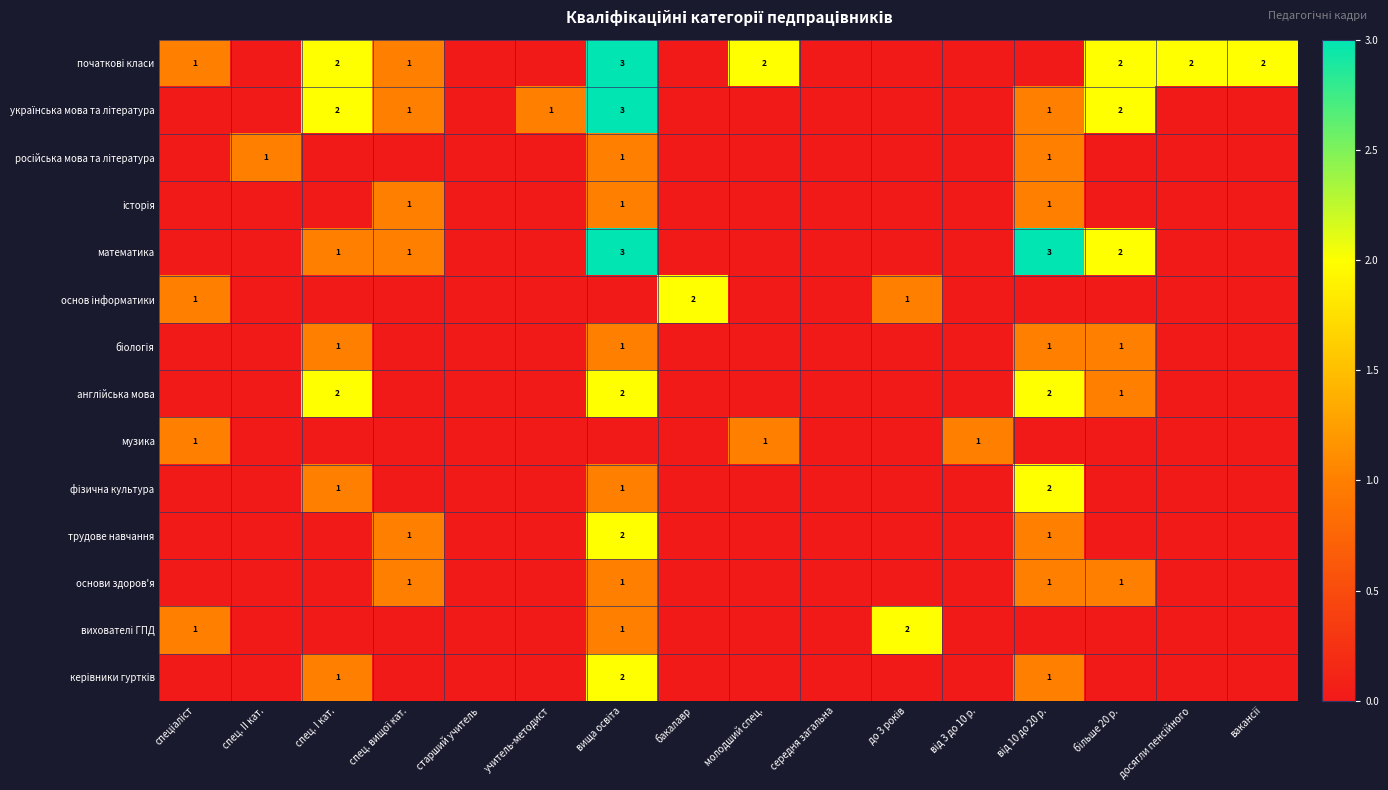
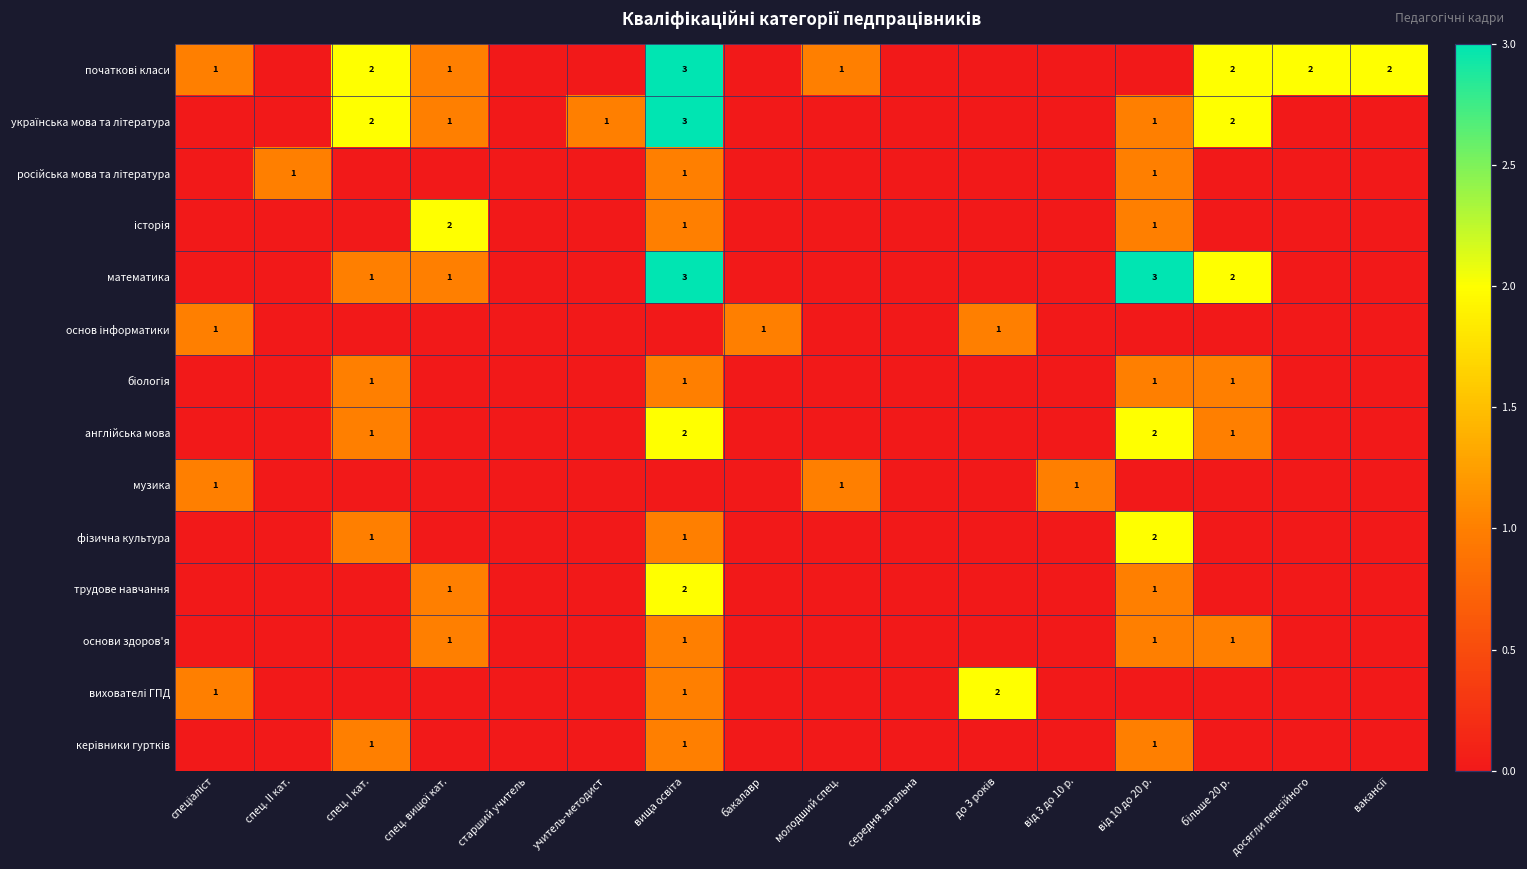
початкові класи, молодший спец.: 2 -> 1
історія, спец. вищої кат.: 1 -> 2
основ інформатики, бакалавр: 2 -> 1
англійська мова, спец. І кат.: 2 -> 1
керівники гуртків, вища освіта: 2 -> 1
